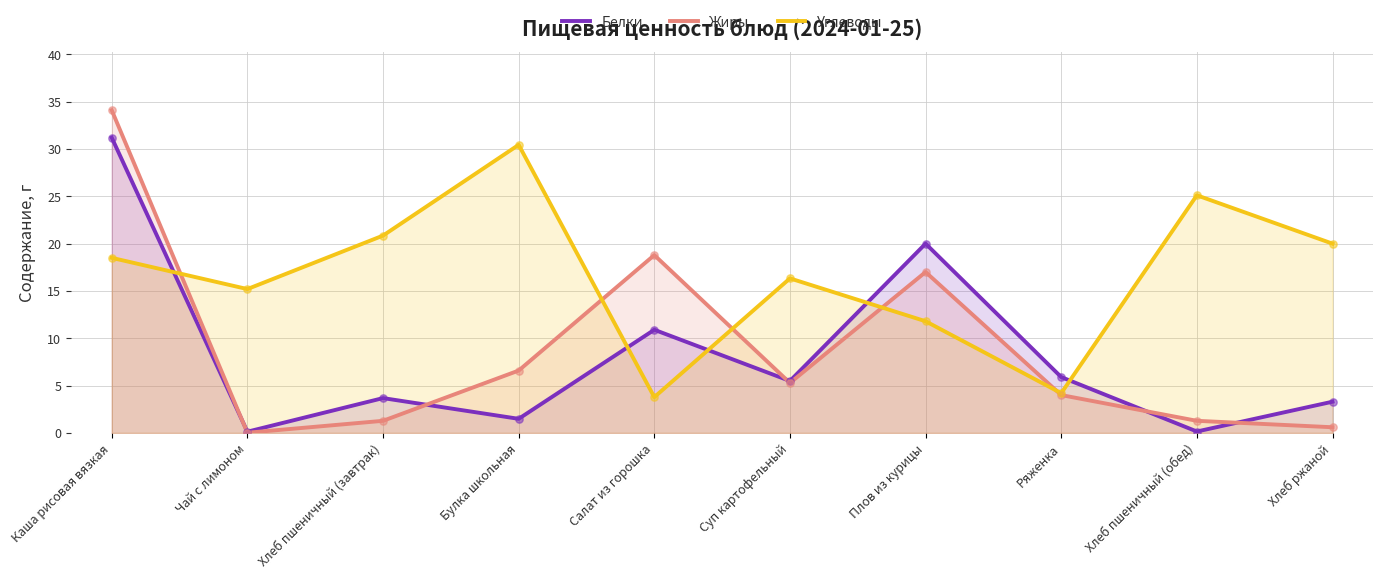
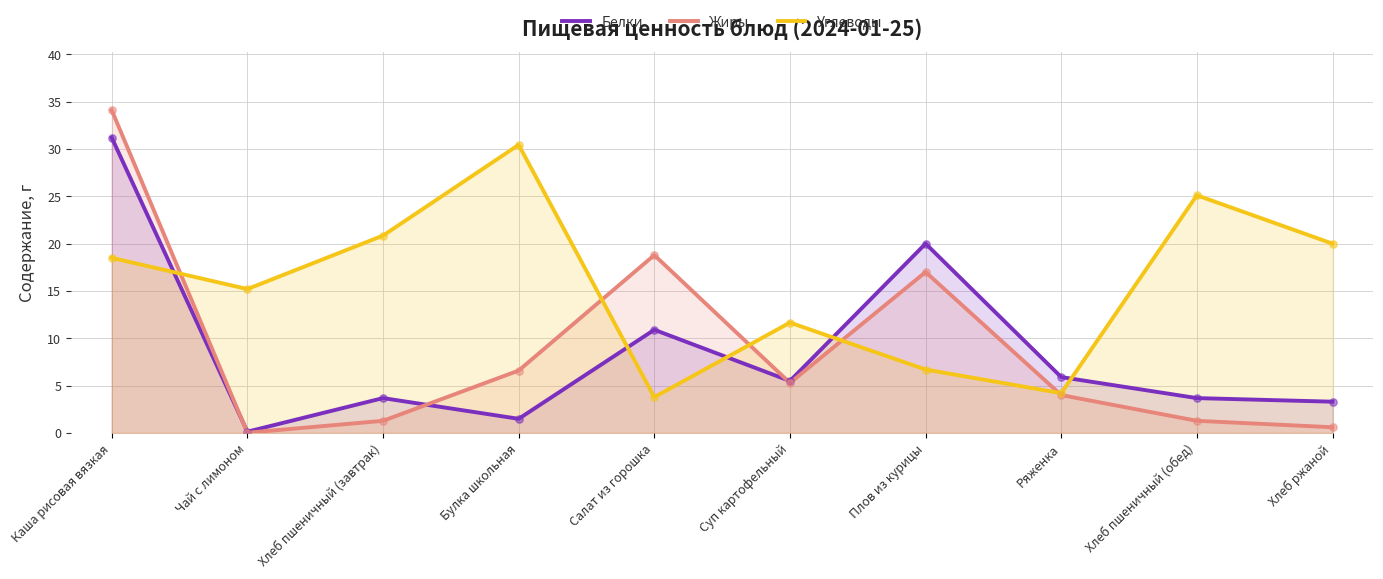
Углеводы, Суп картофельный: 16 -> 12
Углеводы, Плов из курицы: 12 -> 7
Белки, Хлеб пшеничный (обед): 0 -> 4
